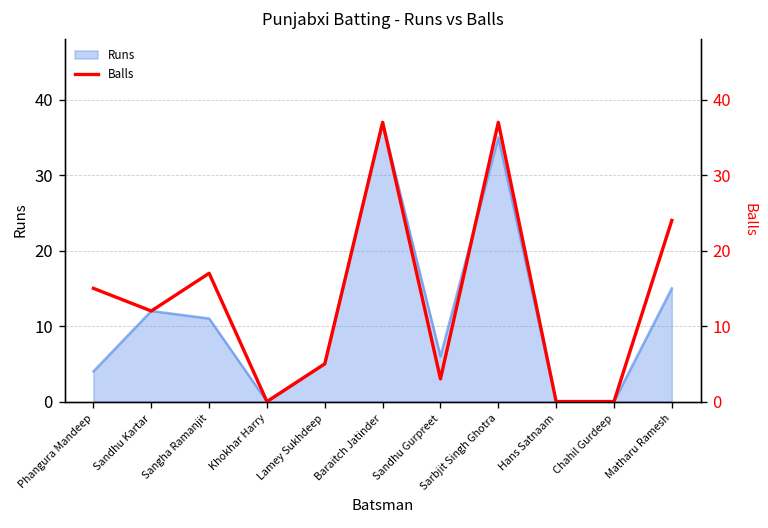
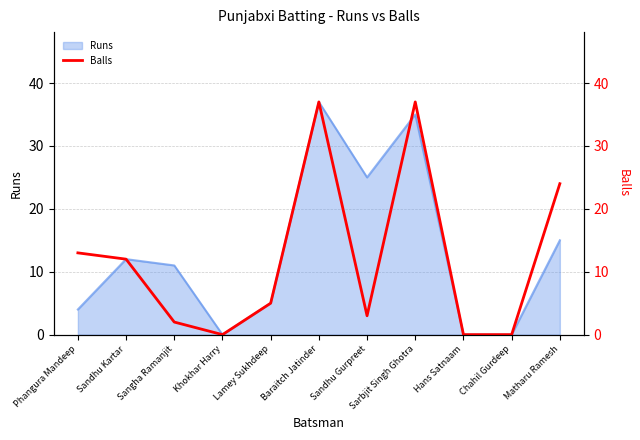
Runs, Sandhu Gurpreet: 6 -> 25
Balls, Phangura Mandeep: 15 -> 13
Balls, Sangha Ramanjit: 17 -> 2
